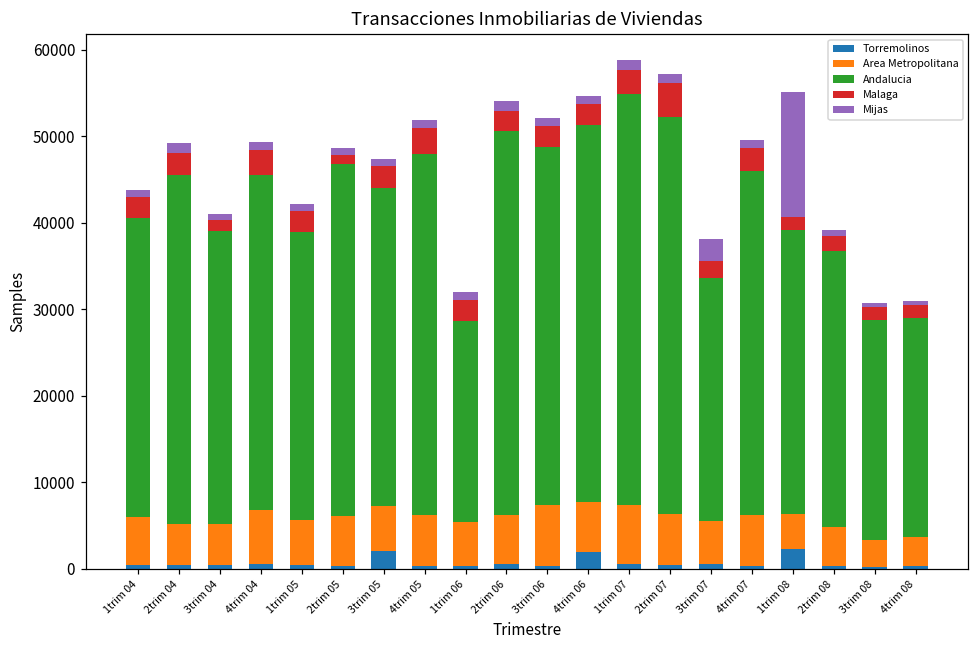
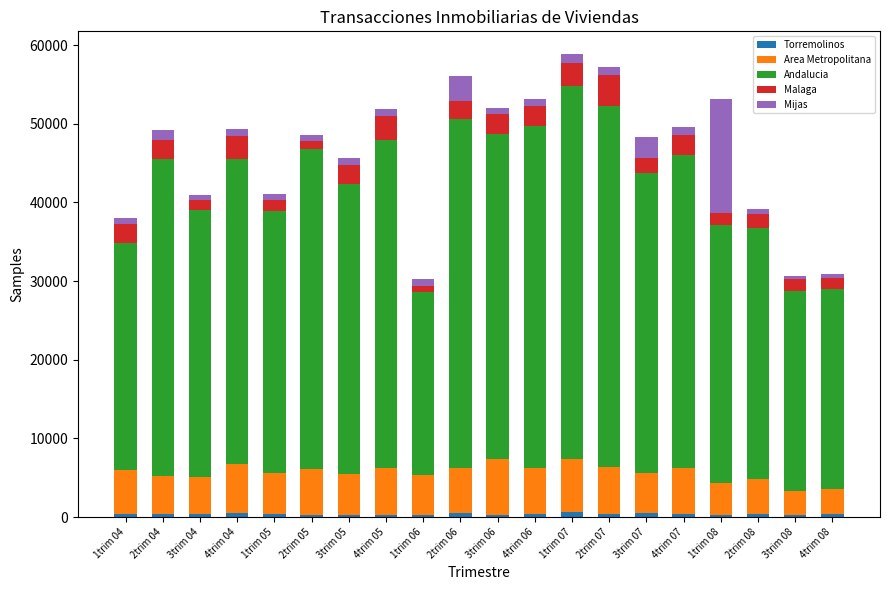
Andalucia, 1trim 04: 35000 -> 29000
Malaga, 1trim 05: 2000 -> 1000
Torremolinos, 3trim 05: 2000 -> 0
Malaga, 1trim 06: 3000 -> 1000
Mijas, 2trim 06: 1000 -> 3000
Torremolinos, 4trim 06: 2000 -> 0
Andalucia, 3trim 07: 28000 -> 38000
Torremolinos, 1trim 08: 2000 -> 0
